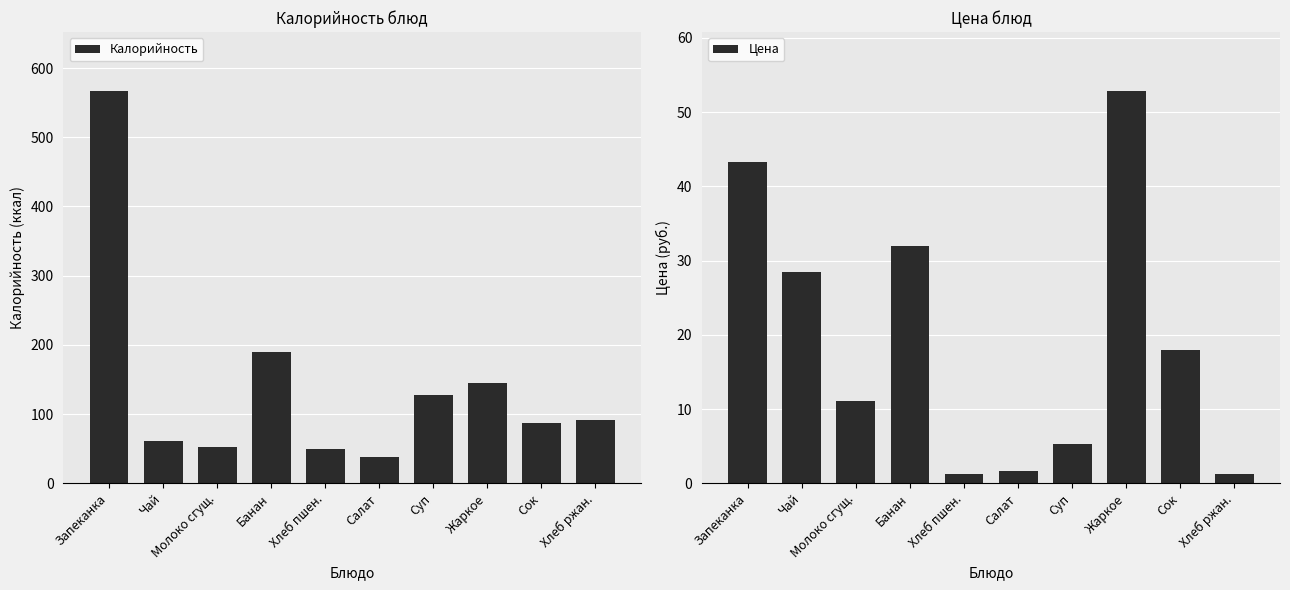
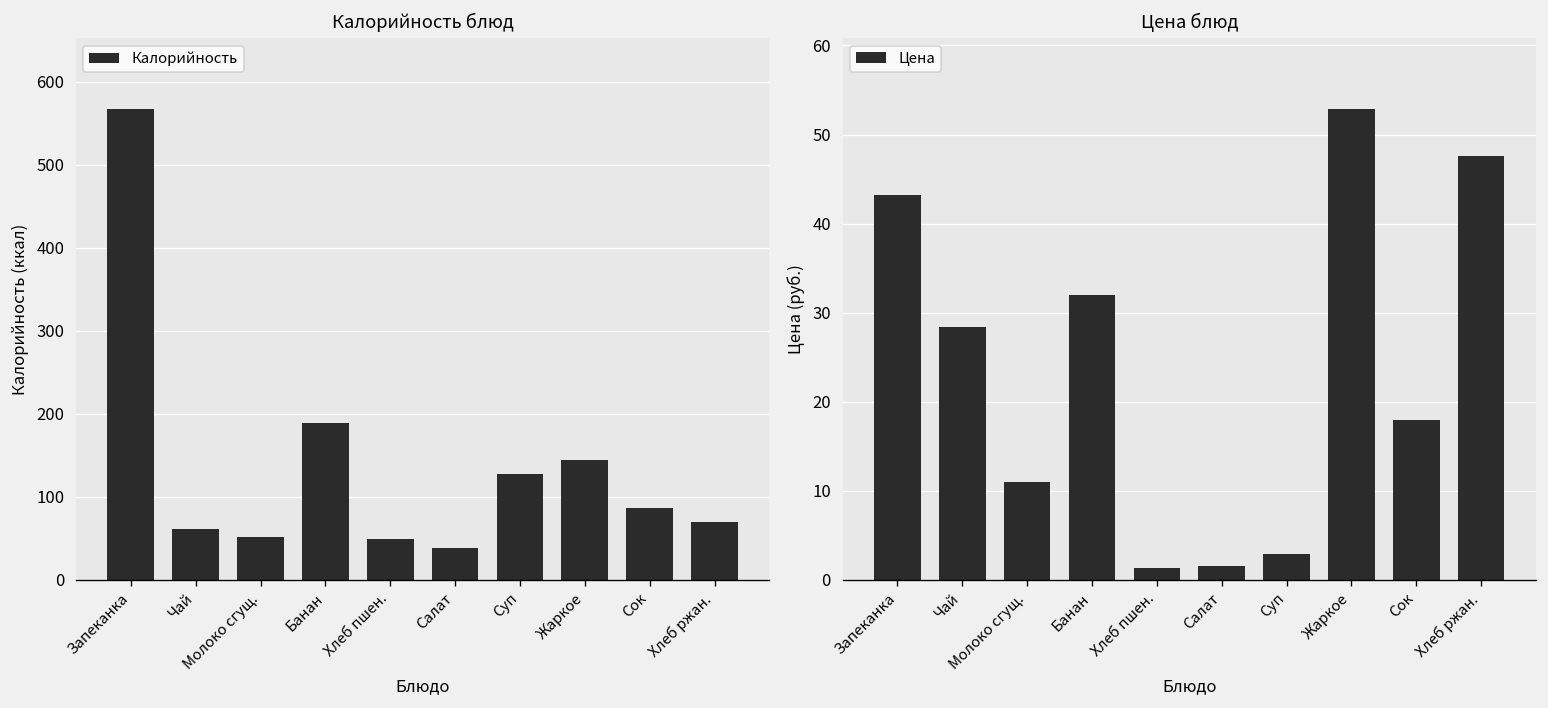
Калорийность блюд, Хлеб ржан.: 90 -> 70
Цена блюд, Суп: 5 -> 3
Цена блюд, Хлеб ржан.: 1 -> 48
